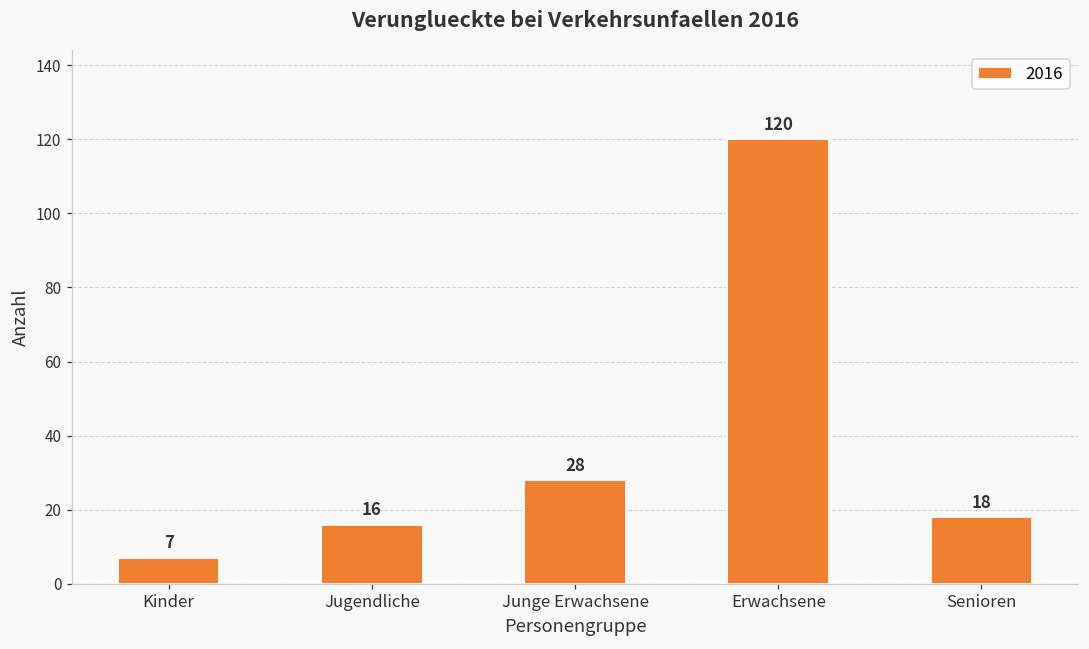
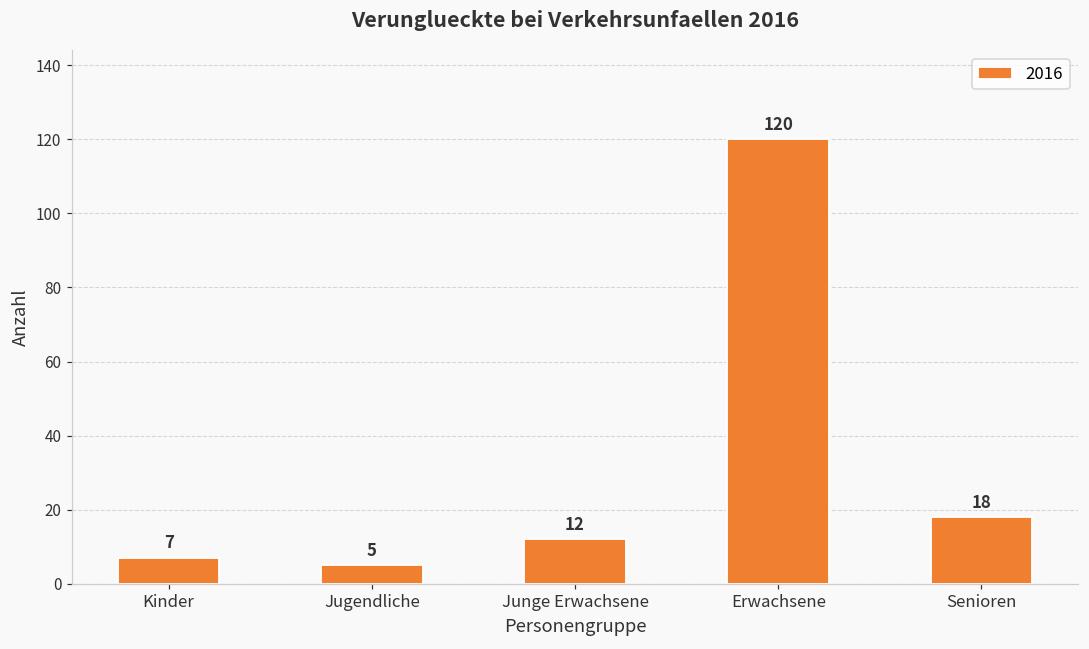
Jugendliche: 16 -> 5
Junge Erwachsene: 28 -> 12
